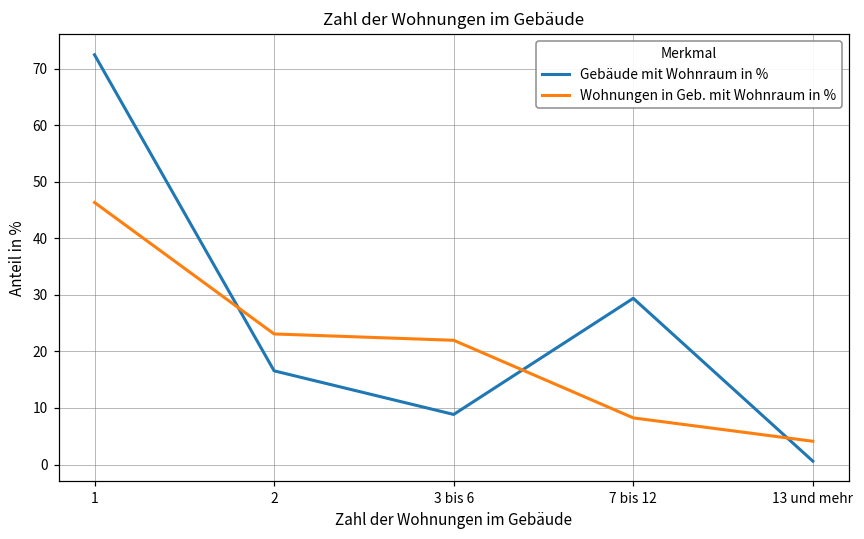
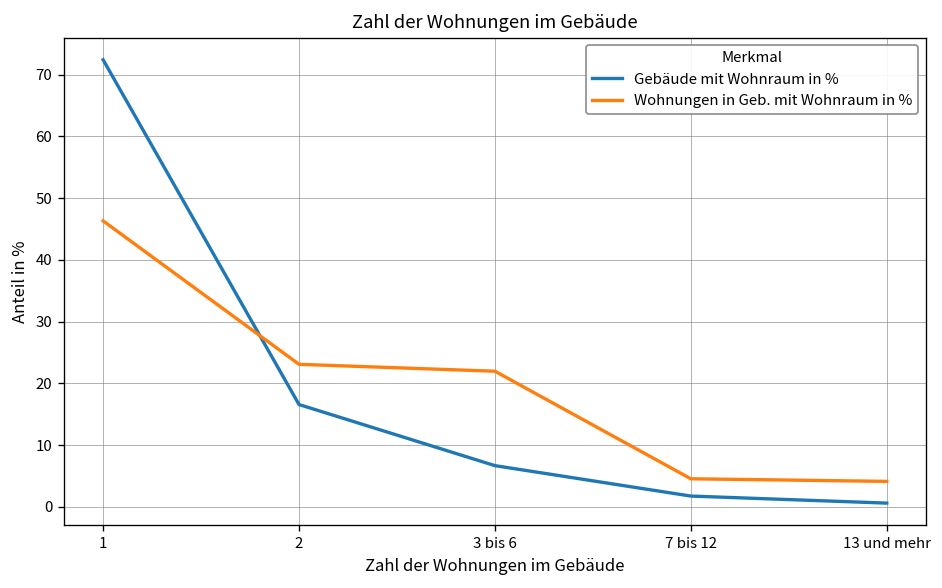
Gebäude mit Wohnraum in %, 3 bis 6: 9 -> 7
Gebäude mit Wohnraum in %, 7 bis 12: 29 -> 2
Wohnungen in Geb. mit Wohnraum in %, 7 bis 12: 8 -> 5
